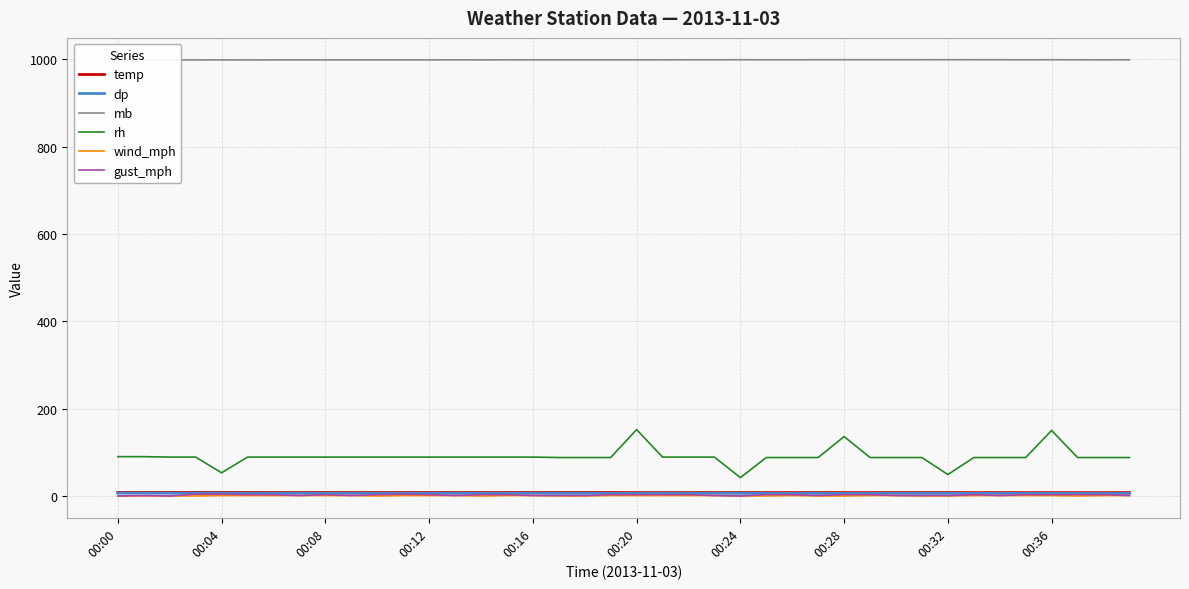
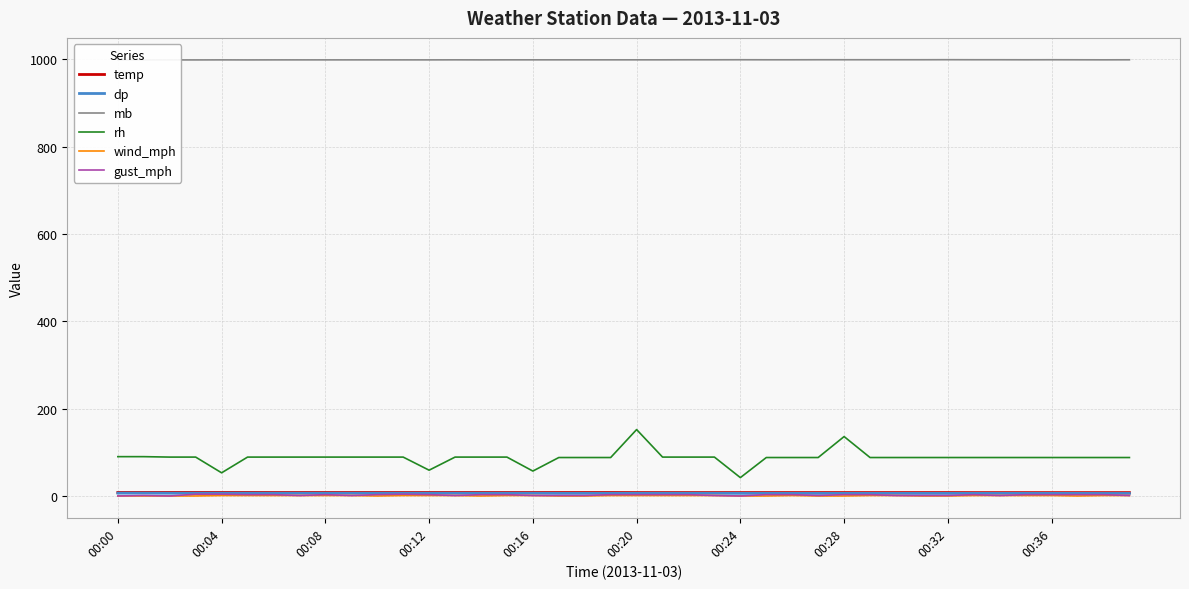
rh, 00:12: 90 -> 60
rh, 00:16: 90 -> 60
rh, 00:32: 50 -> 90
rh, 00:36: 150 -> 90
